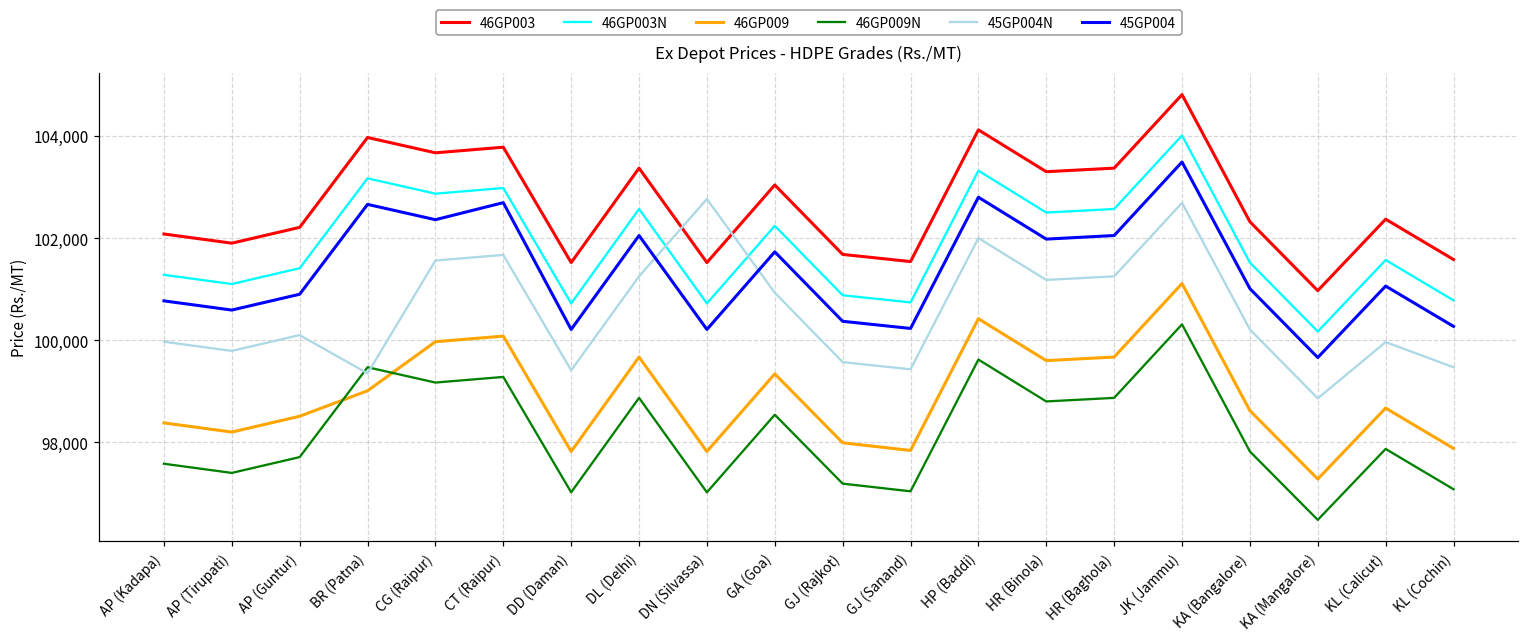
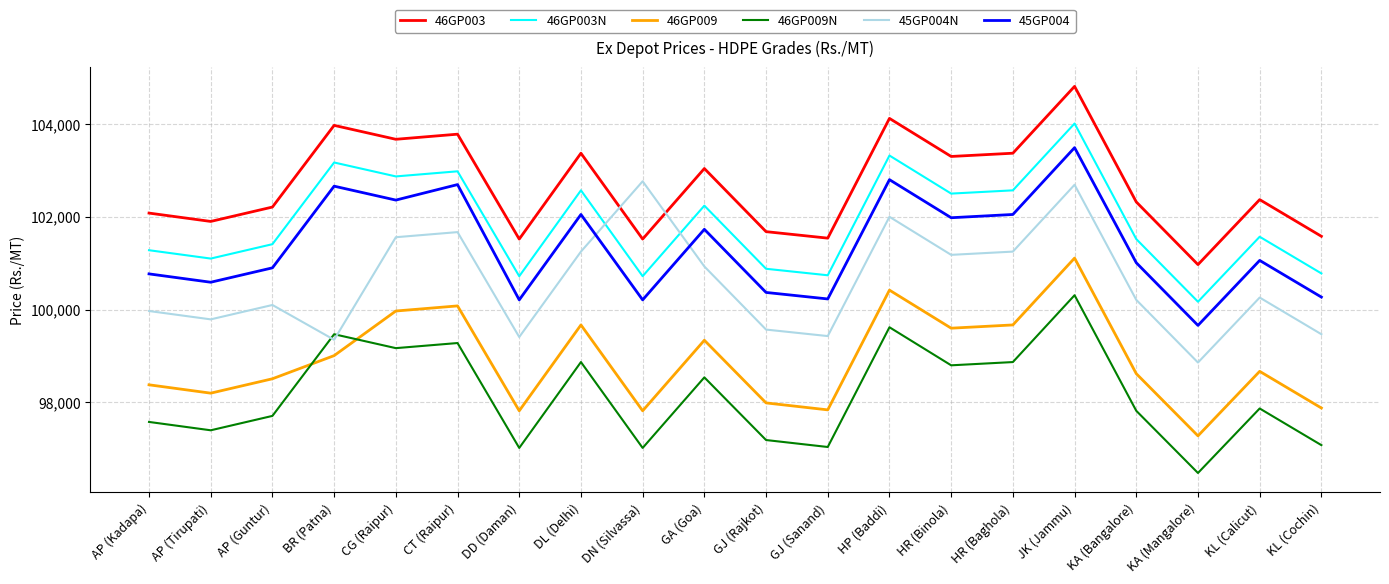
45GP004N, KL (Calicut): 100,000 -> 100,300
